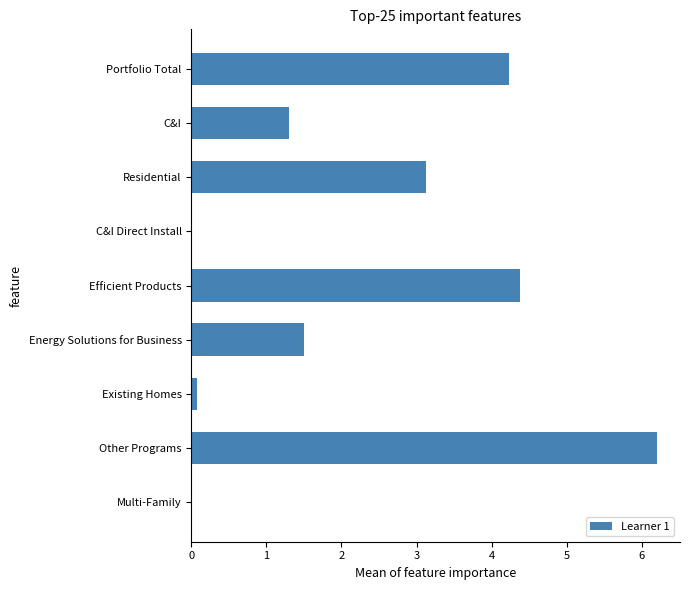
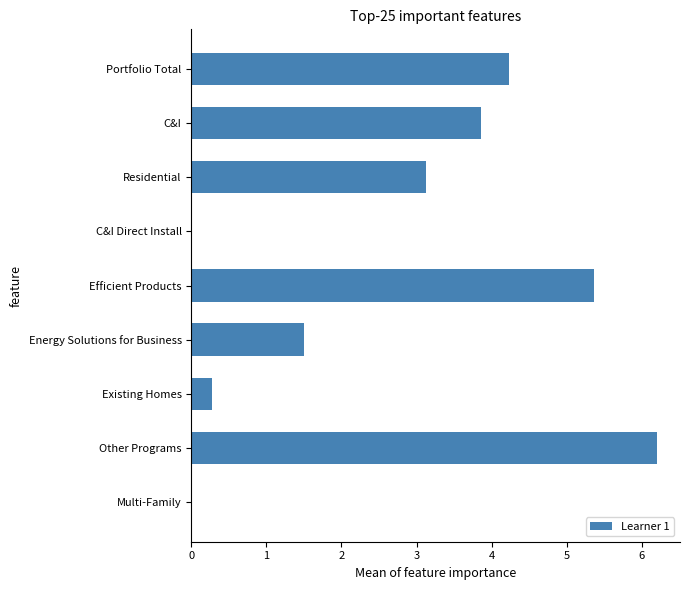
C&I: 1.3 -> 3.9
Efficient Products: 4.4 -> 5.4
Existing Homes: 0.1 -> 0.3
